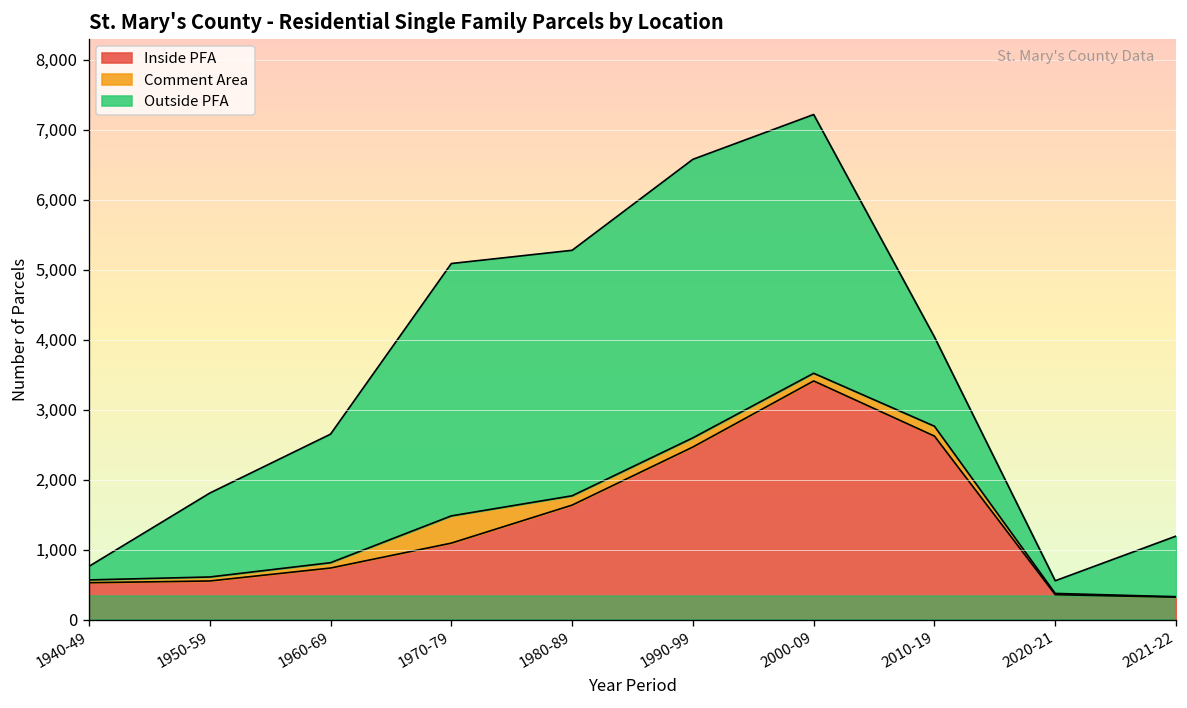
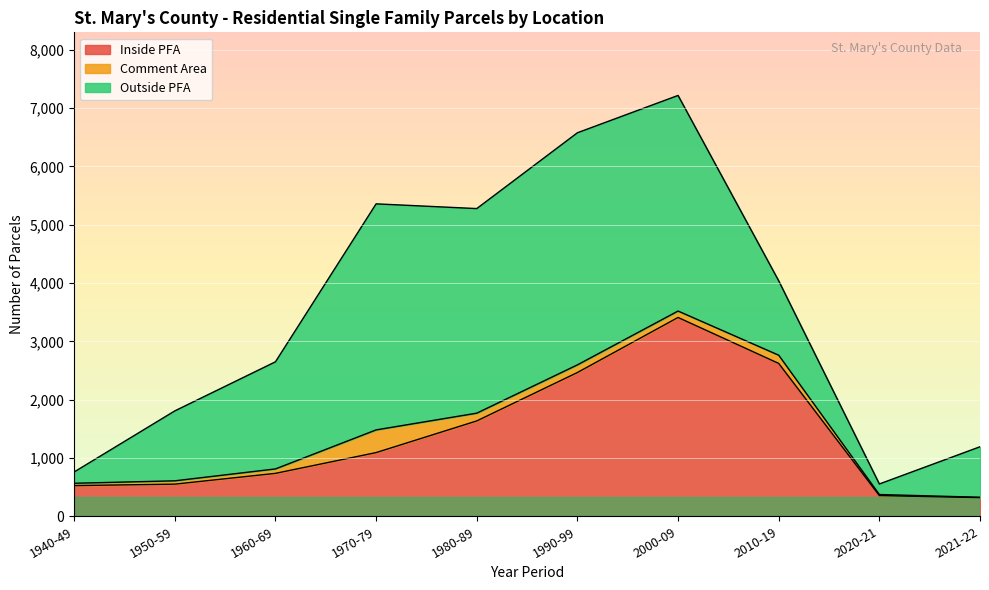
Outside PFA, 1970-79: 3,600 -> 3,900
